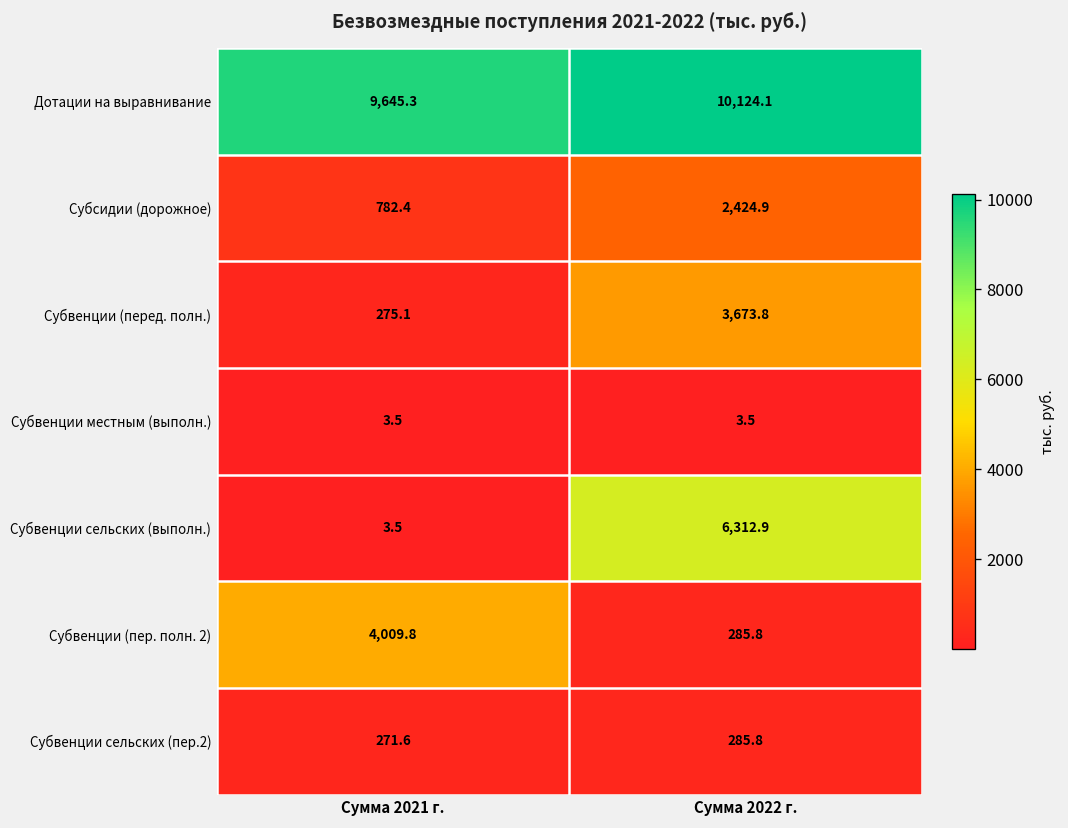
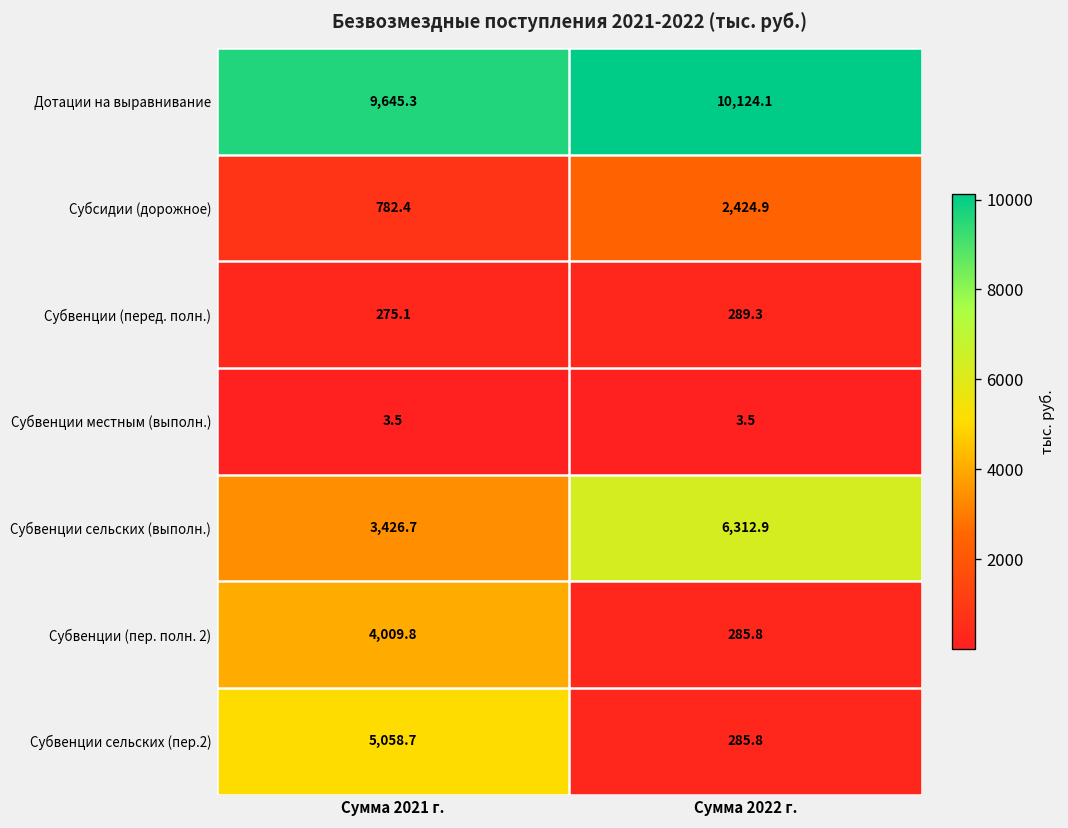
Субвенции (перед. полн.), Сумма 2022 г.: 3,673.8 -> 289.3
Субвенции сельских (выполн.), Сумма 2021 г.: 3.5 -> 3,426.7
Субвенции сельских (пер.2), Сумма 2021 г.: 271.6 -> 5,058.7
